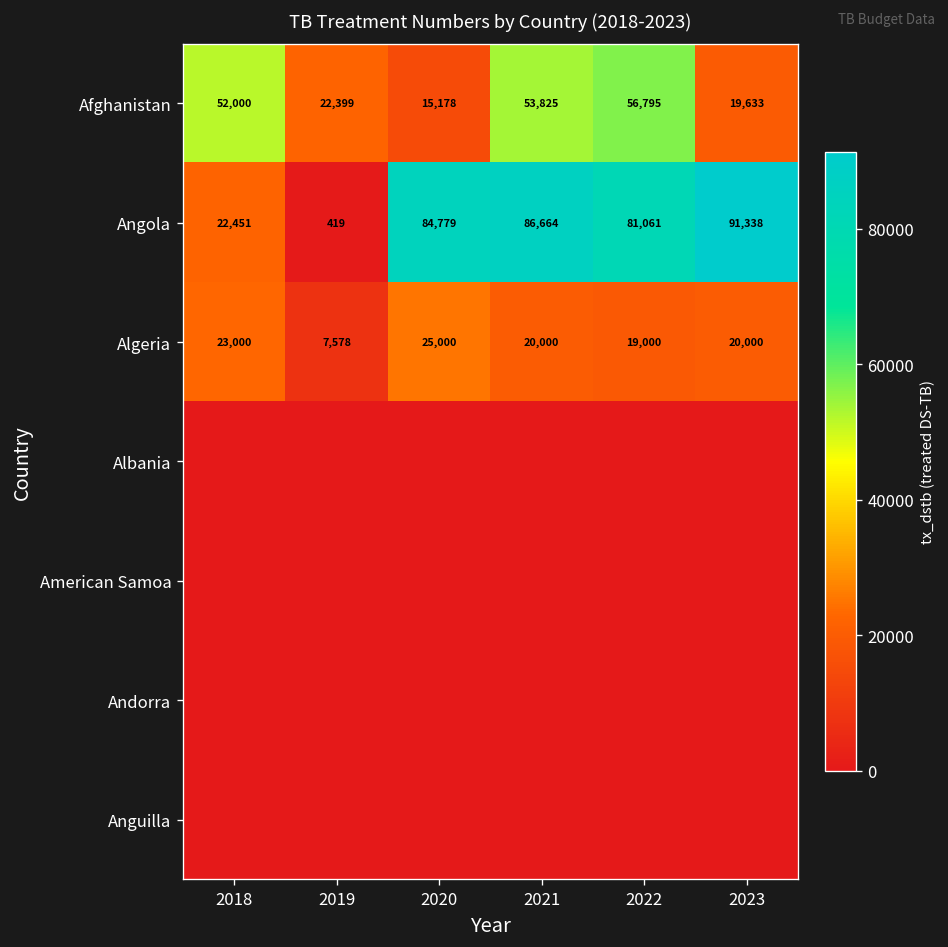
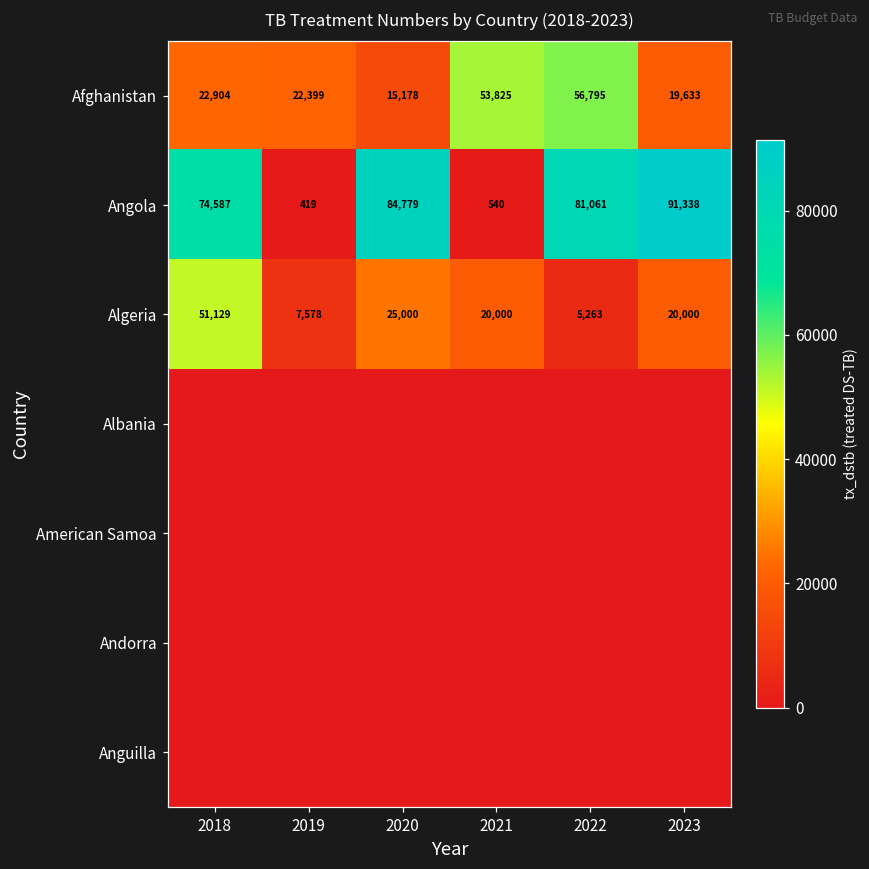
Afghanistan, 2018: 52,000 -> 22,904
Angola, 2018: 22,451 -> 74,587
Angola, 2021: 86,664 -> 540
Algeria, 2018: 23,000 -> 51,129
Algeria, 2022: 19,000 -> 5,263
